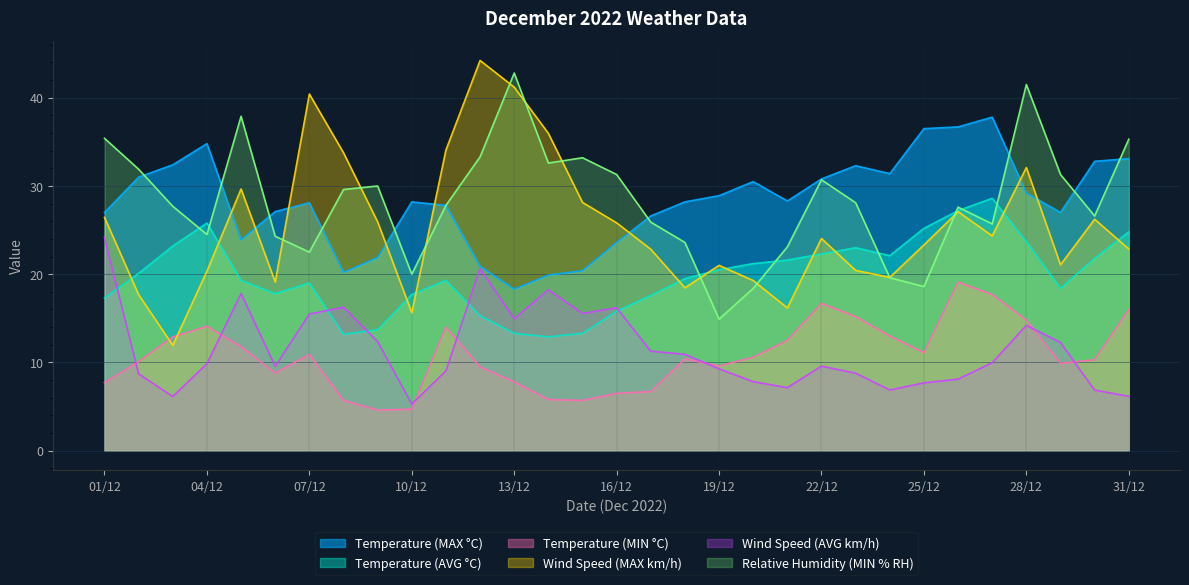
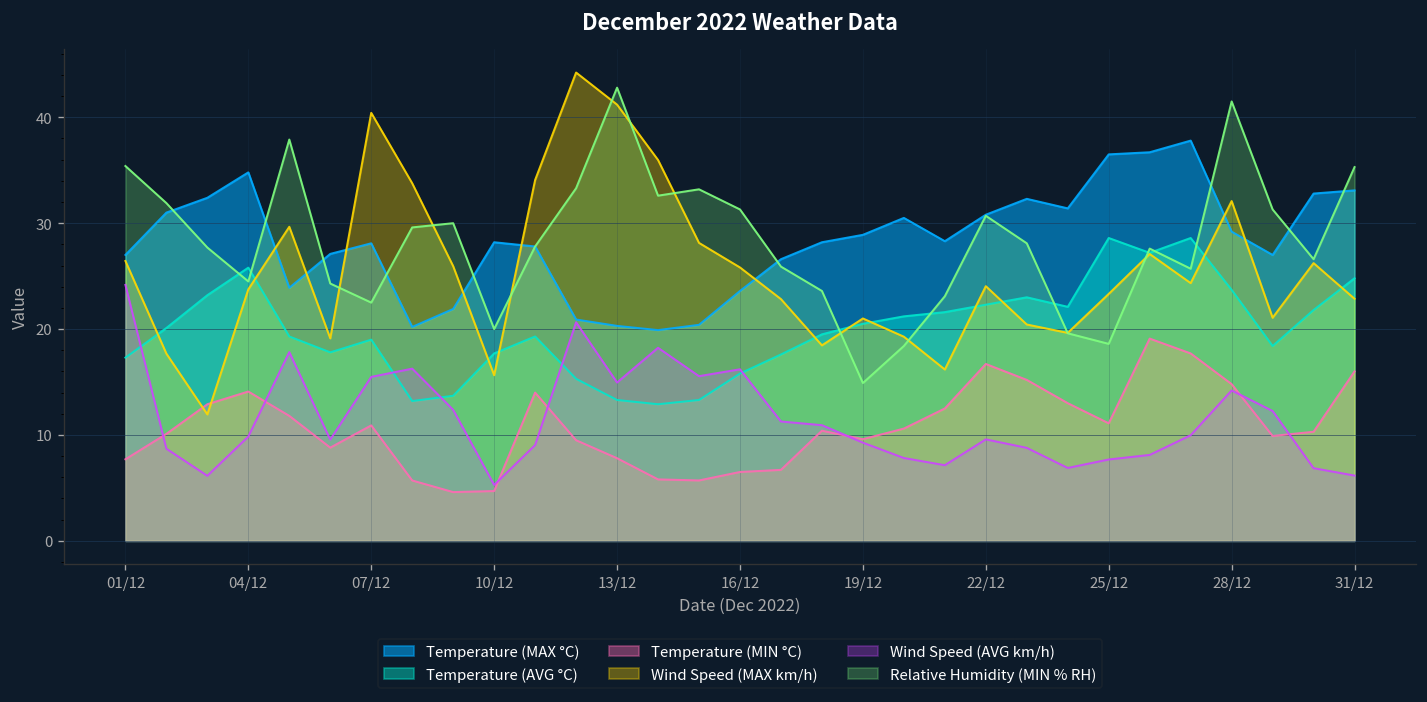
Wind Speed (MAX km/h), 04/12: 20 -> 24
Temperature (MAX °C), 13/12: 18 -> 20
Temperature (AVG °C), 25/12: 25 -> 29
